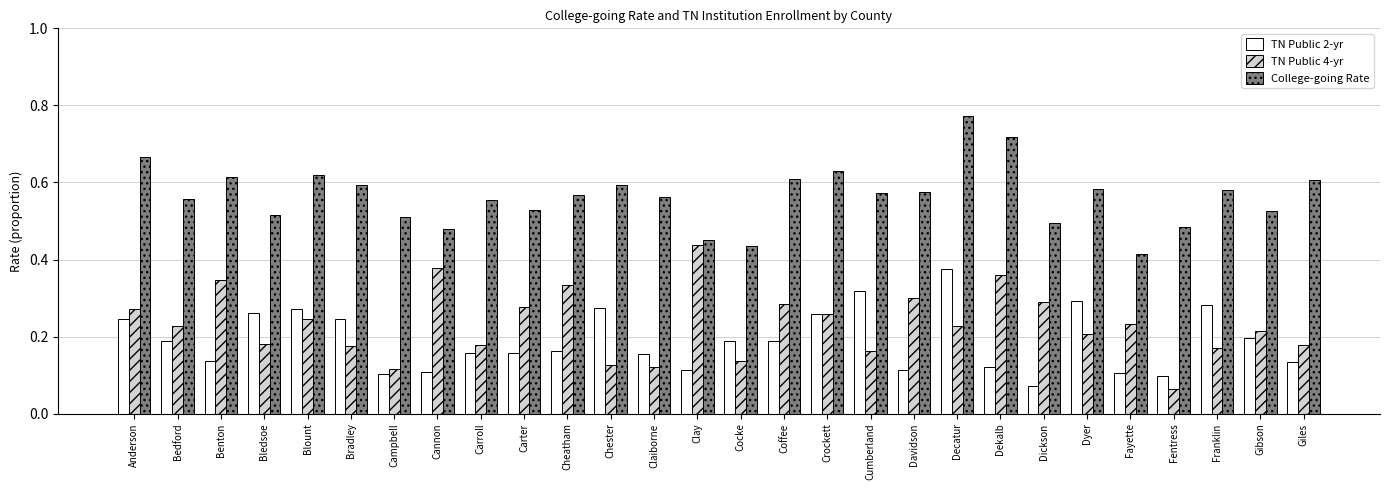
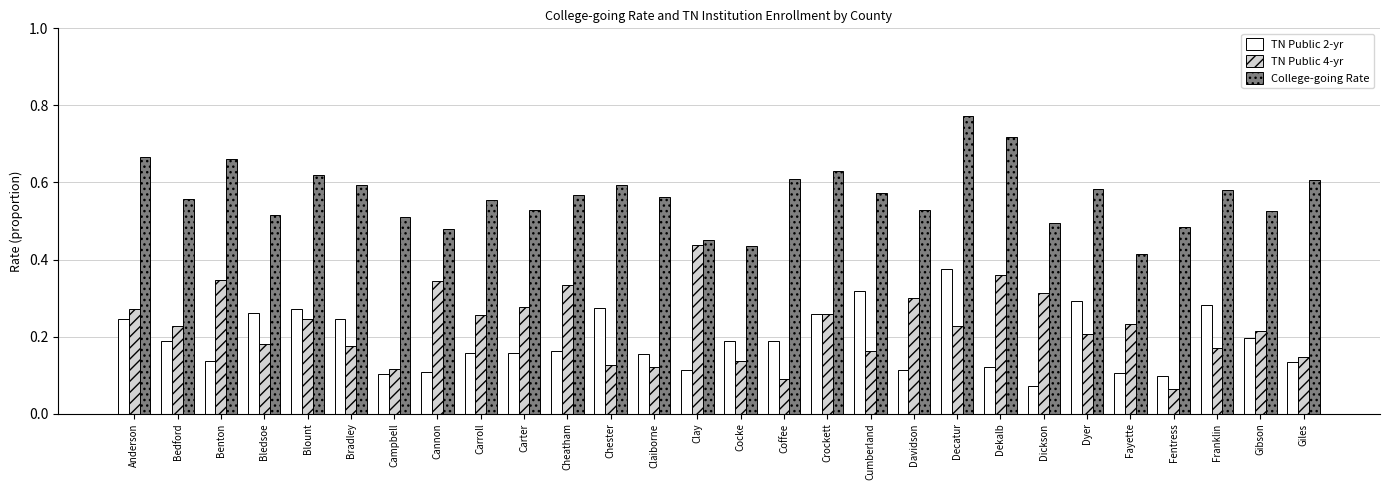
College-going Rate, Benton: 0.61 -> 0.66
TN Public 4-yr, Cannon: 0.38 -> 0.34
TN Public 4-yr, Carroll: 0.18 -> 0.26
TN Public 4-yr, Coffee: 0.29 -> 0.09
College-going Rate, Davidson: 0.57 -> 0.53
TN Public 4-yr, Dickson: 0.29 -> 0.31
TN Public 4-yr, Giles: 0.18 -> 0.15
